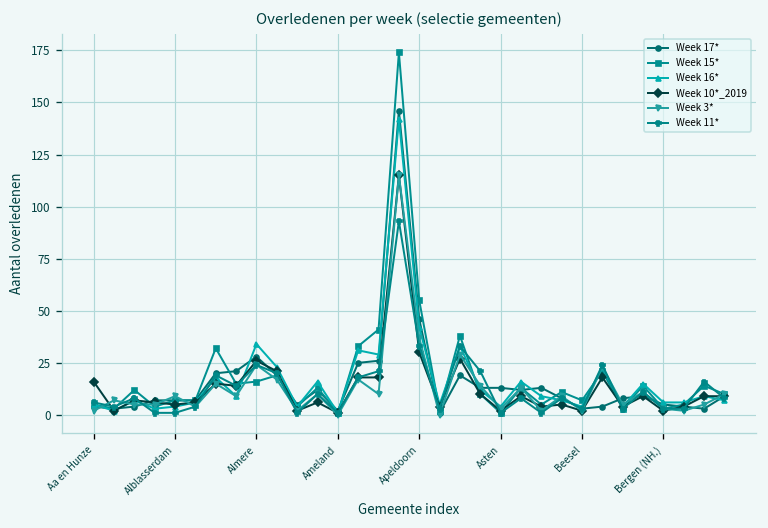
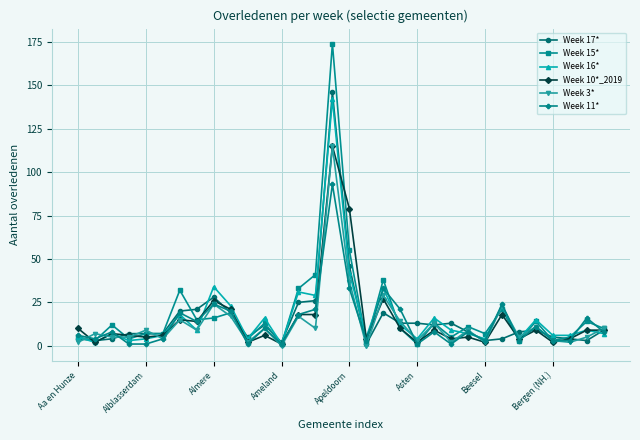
Week 10*_2019, Aa en Hunze: 16 -> 10
Week 10*_2019, Apeldoorn: 30 -> 79
